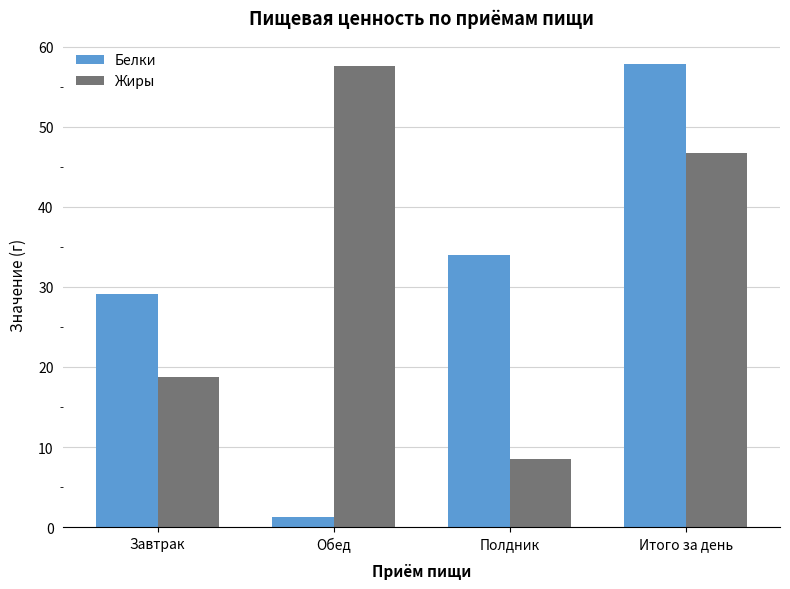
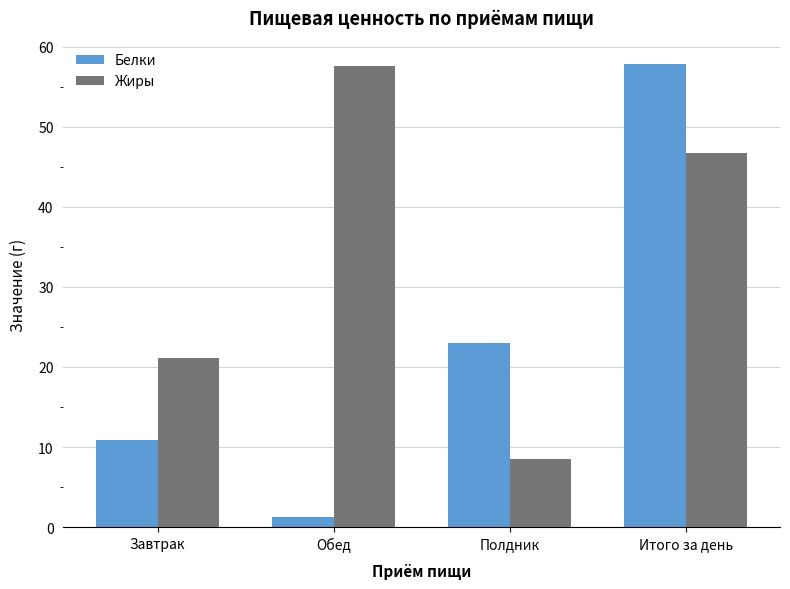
Белки, Завтрак: 29 -> 11
Жиры, Завтрак: 19 -> 21
Белки, Полдник: 34 -> 23
